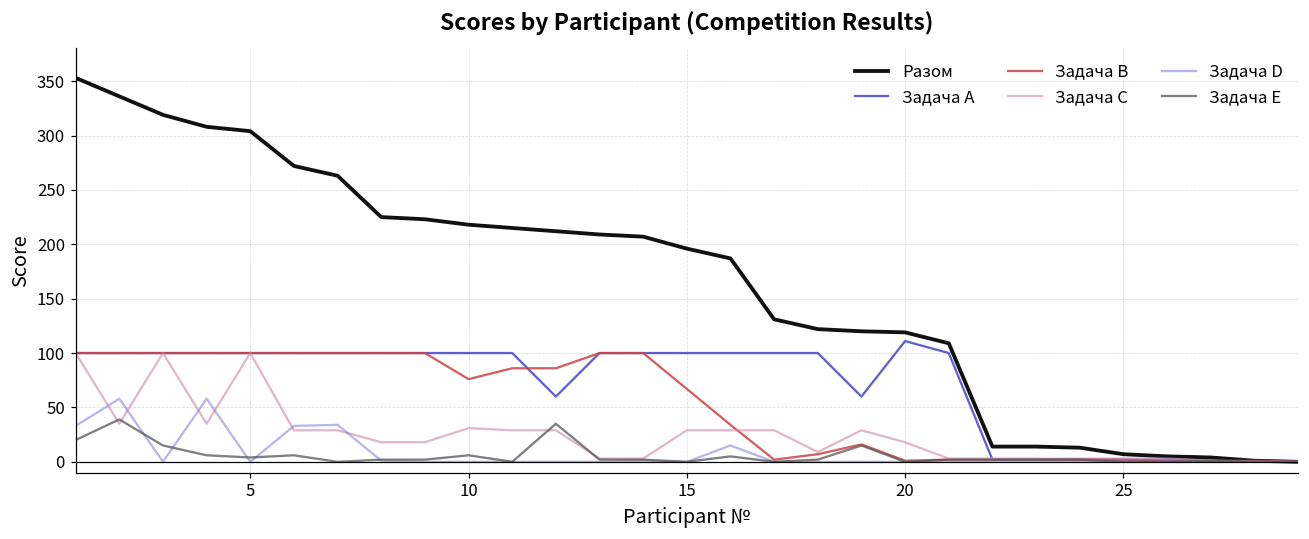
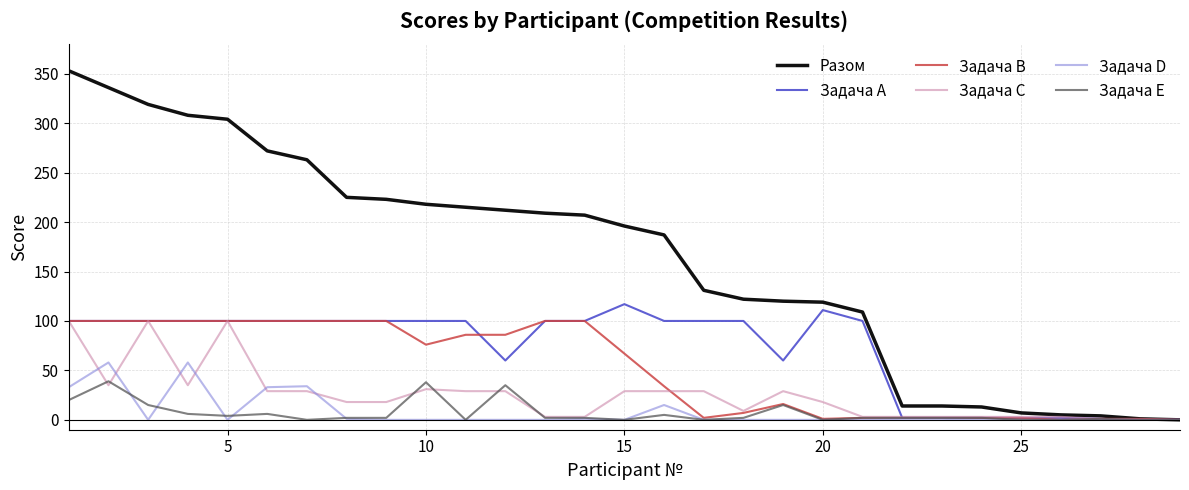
Задача E, 10: 10 -> 40
Задача A, 15: 100 -> 120
